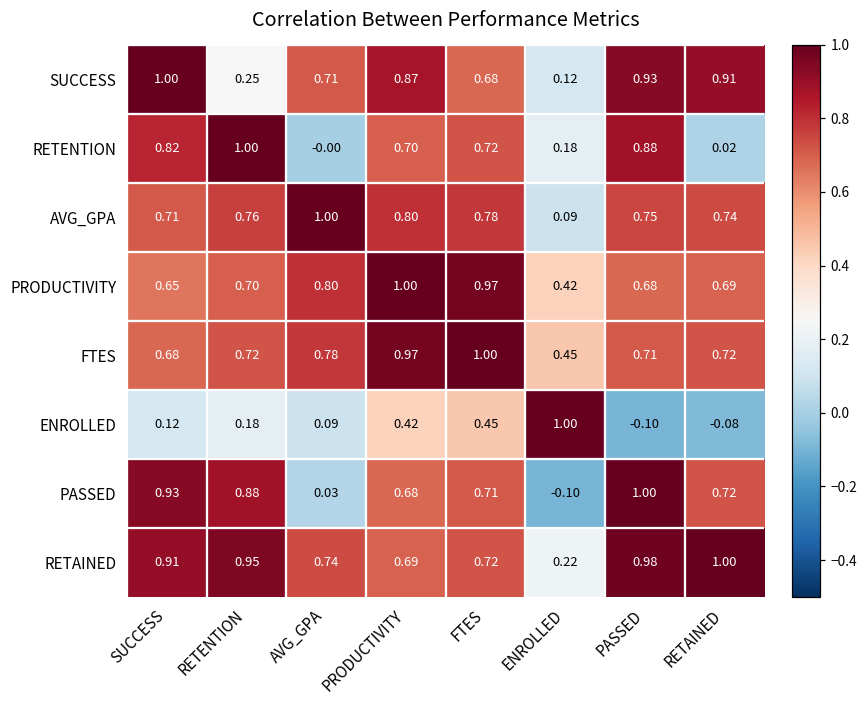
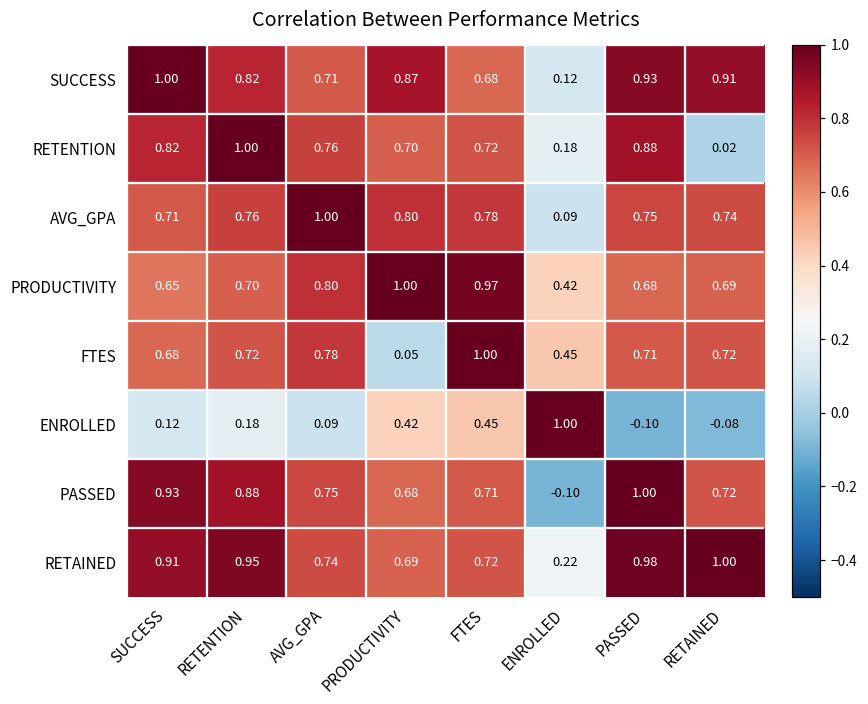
SUCCESS, RETENTION: 0.25 -> 0.82
RETENTION, AVG_GPA: -0.00 -> 0.76
FTES, PRODUCTIVITY: 0.97 -> 0.05
PASSED, AVG_GPA: 0.03 -> 0.75
